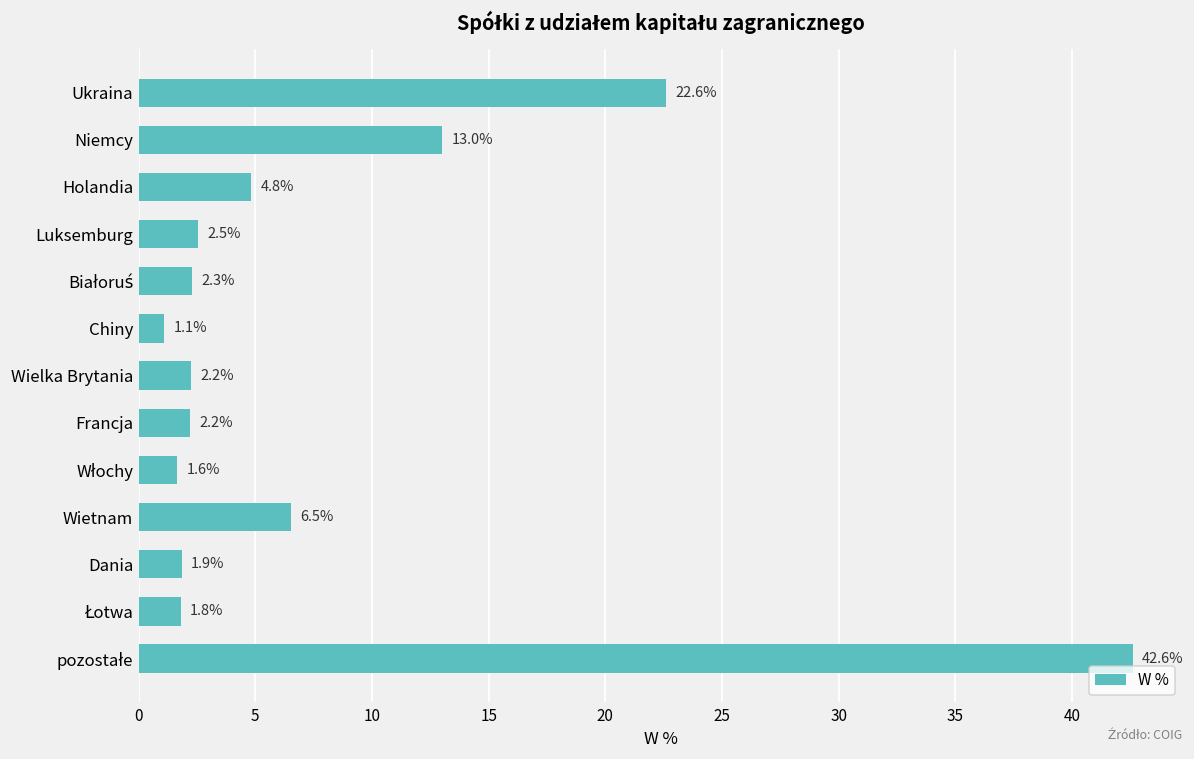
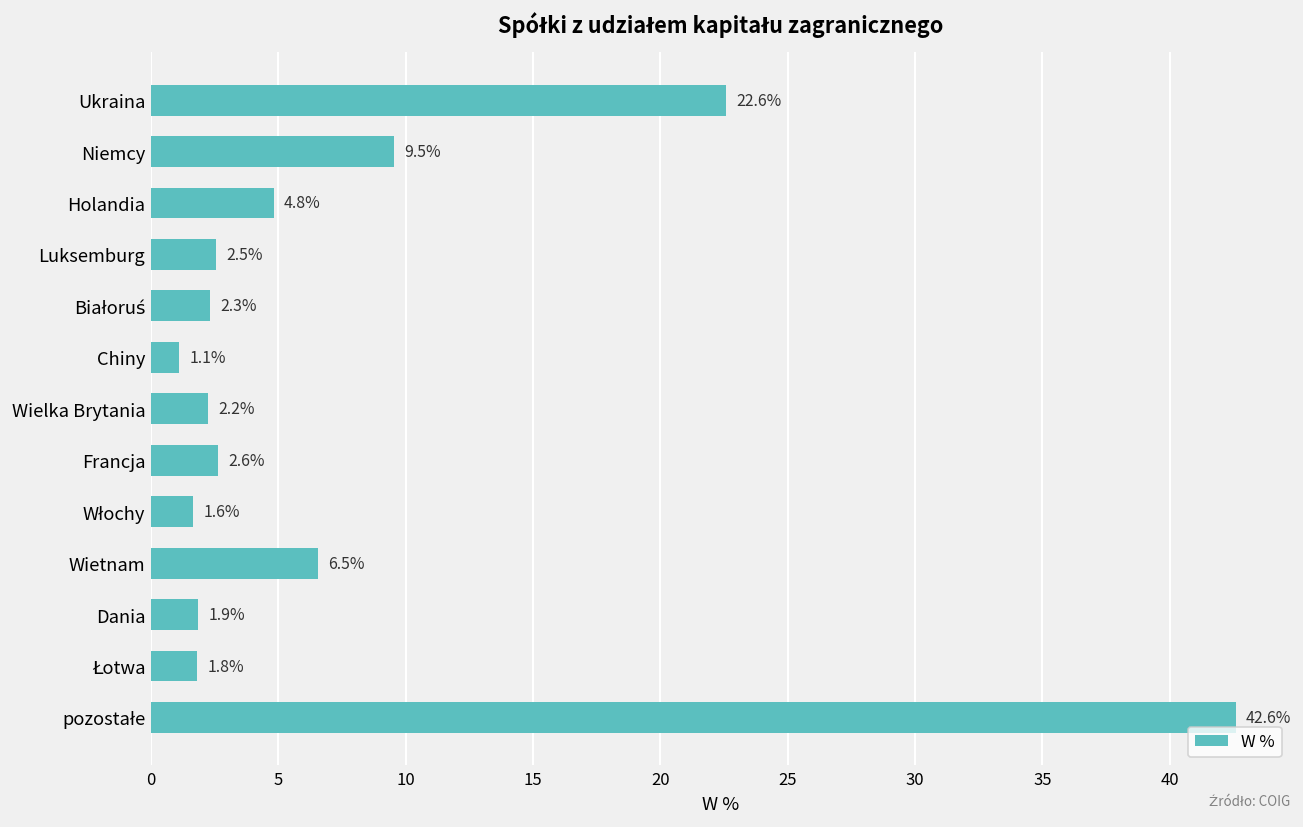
Niemcy: 13.0% -> 9.5%
Francja: 2.2% -> 2.6%
